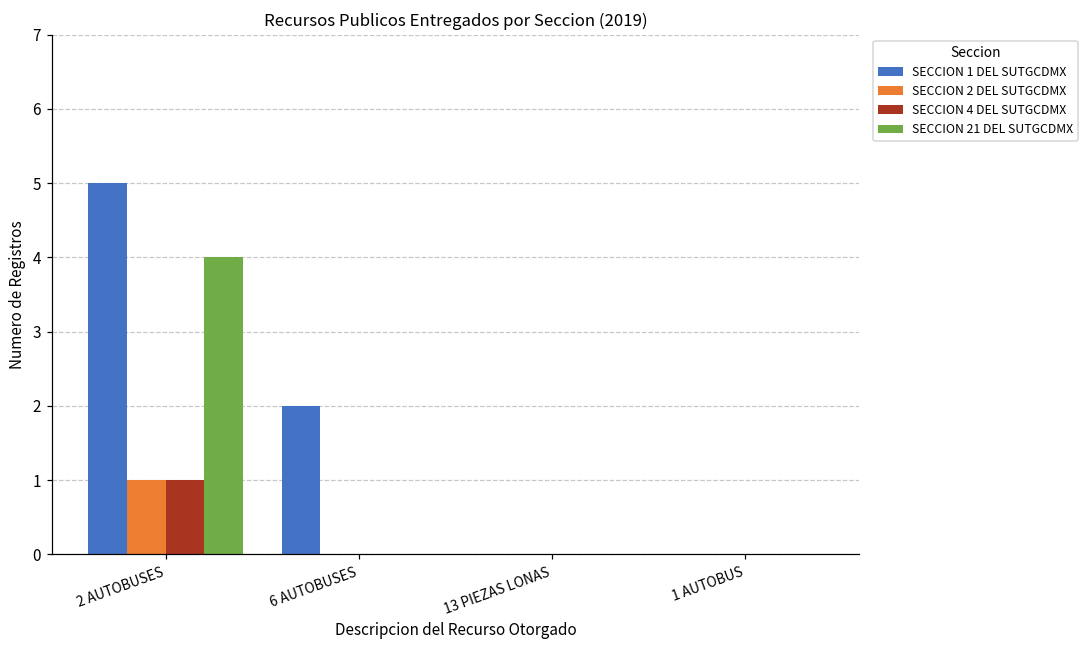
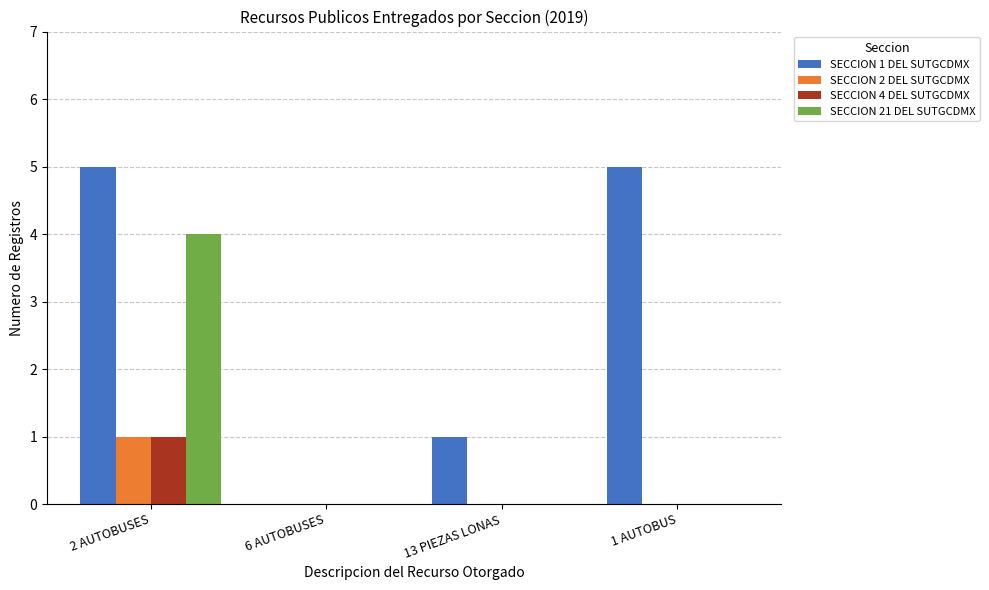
SECCION 1 DEL SUTGCDMX, 6 AUTOBUSES: 2 -> 0
SECCION 1 DEL SUTGCDMX, 13 PIEZAS LONAS: 0 -> 1
SECCION 1 DEL SUTGCDMX, 1 AUTOBUS: 0 -> 5
